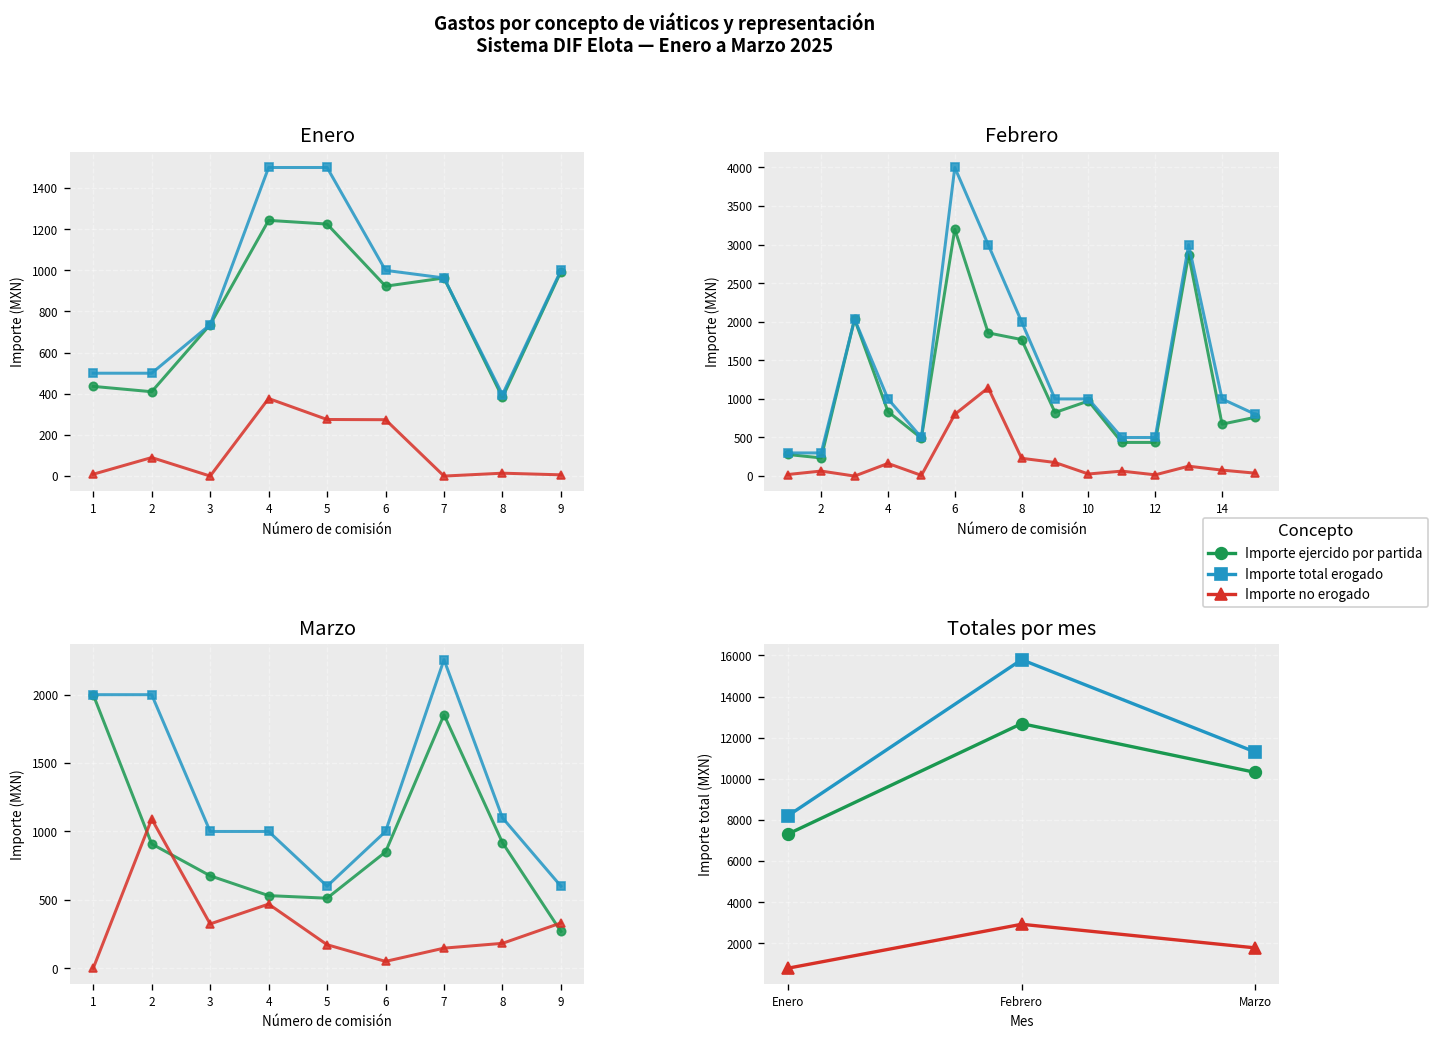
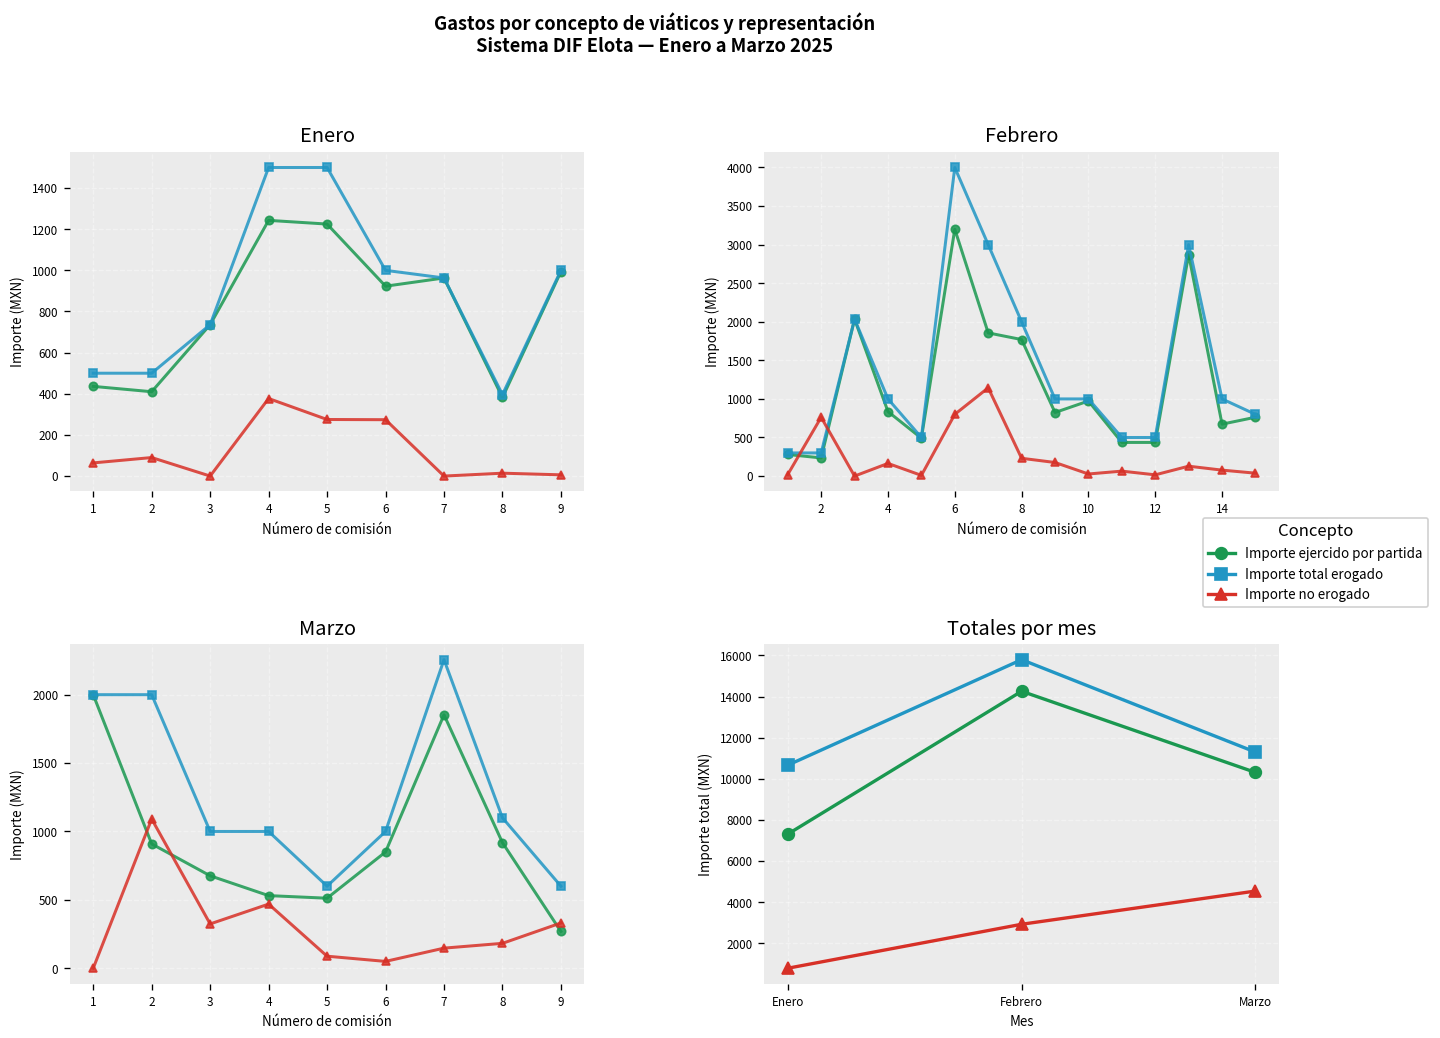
Enero, Importe no erogado, 1: 10 -> 60
Febrero, Importe no erogado, 2: 100 -> 800
Marzo, Importe no erogado, 5: 170 -> 90
Totales por mes, Importe total erogado, Enero: 8200 -> 10700
Totales por mes, Importe ejercido por partida, Febrero: 12700 -> 14300
Totales por mes, Importe no erogado, Marzo: 1800 -> 4500
